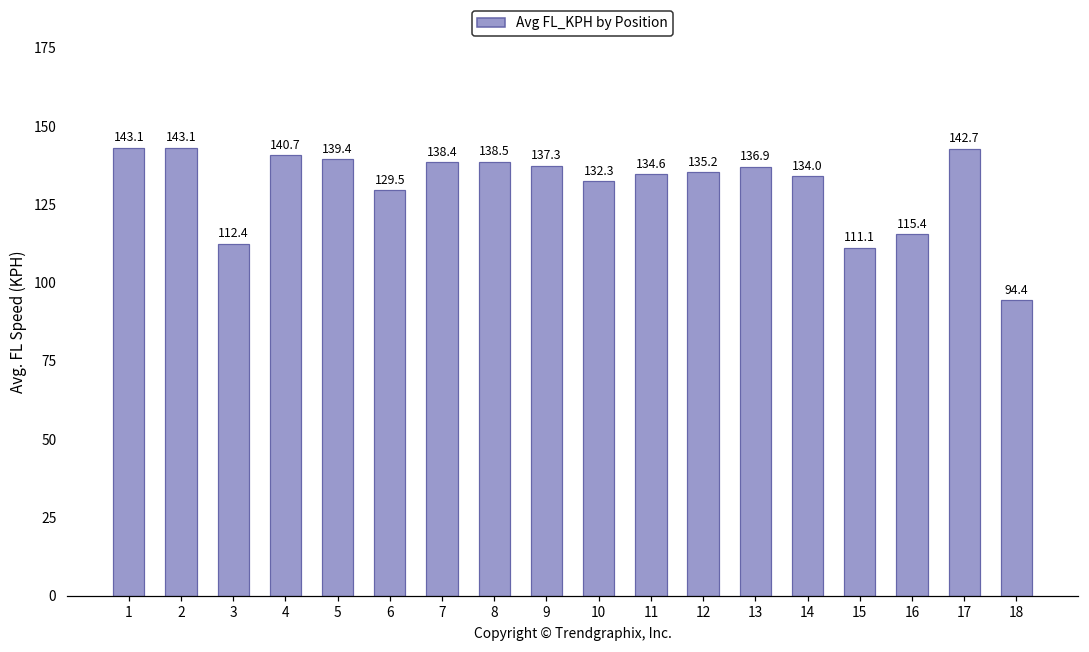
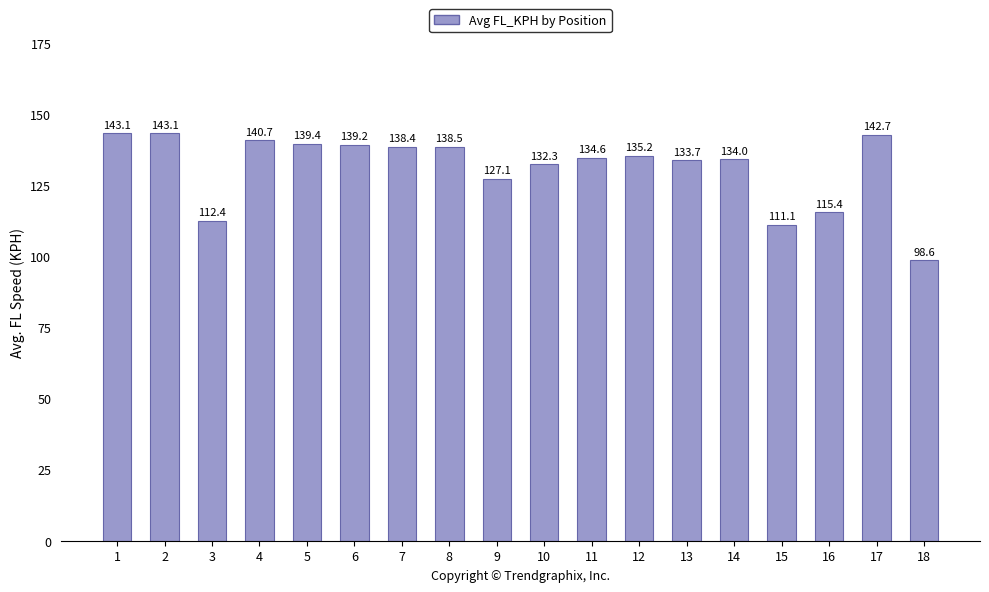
6: 129.5 -> 139.2
9: 137.3 -> 127.1
13: 136.9 -> 133.7
18: 94.4 -> 98.6
